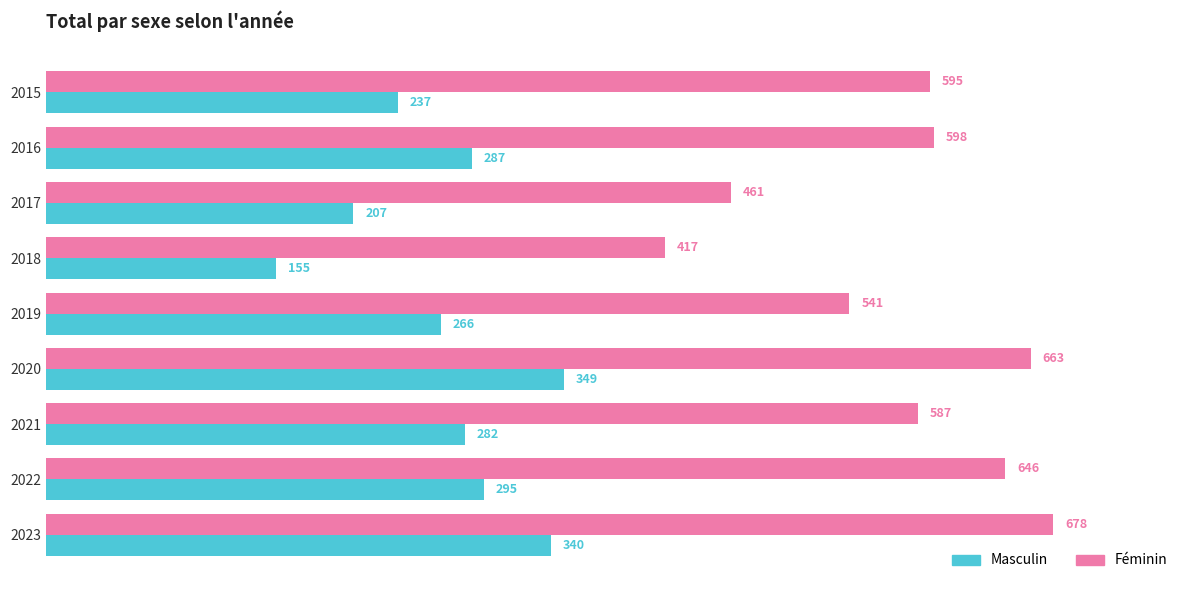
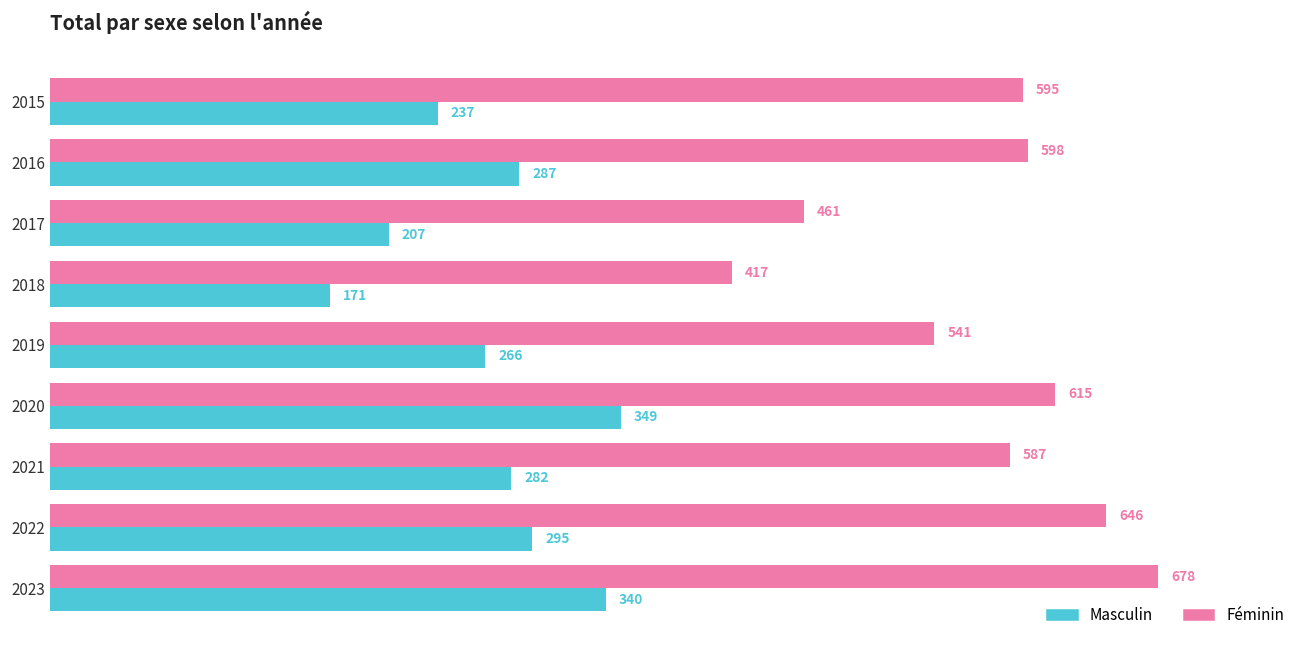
Masculin, 2018: 155 -> 171
Féminin, 2020: 663 -> 615
